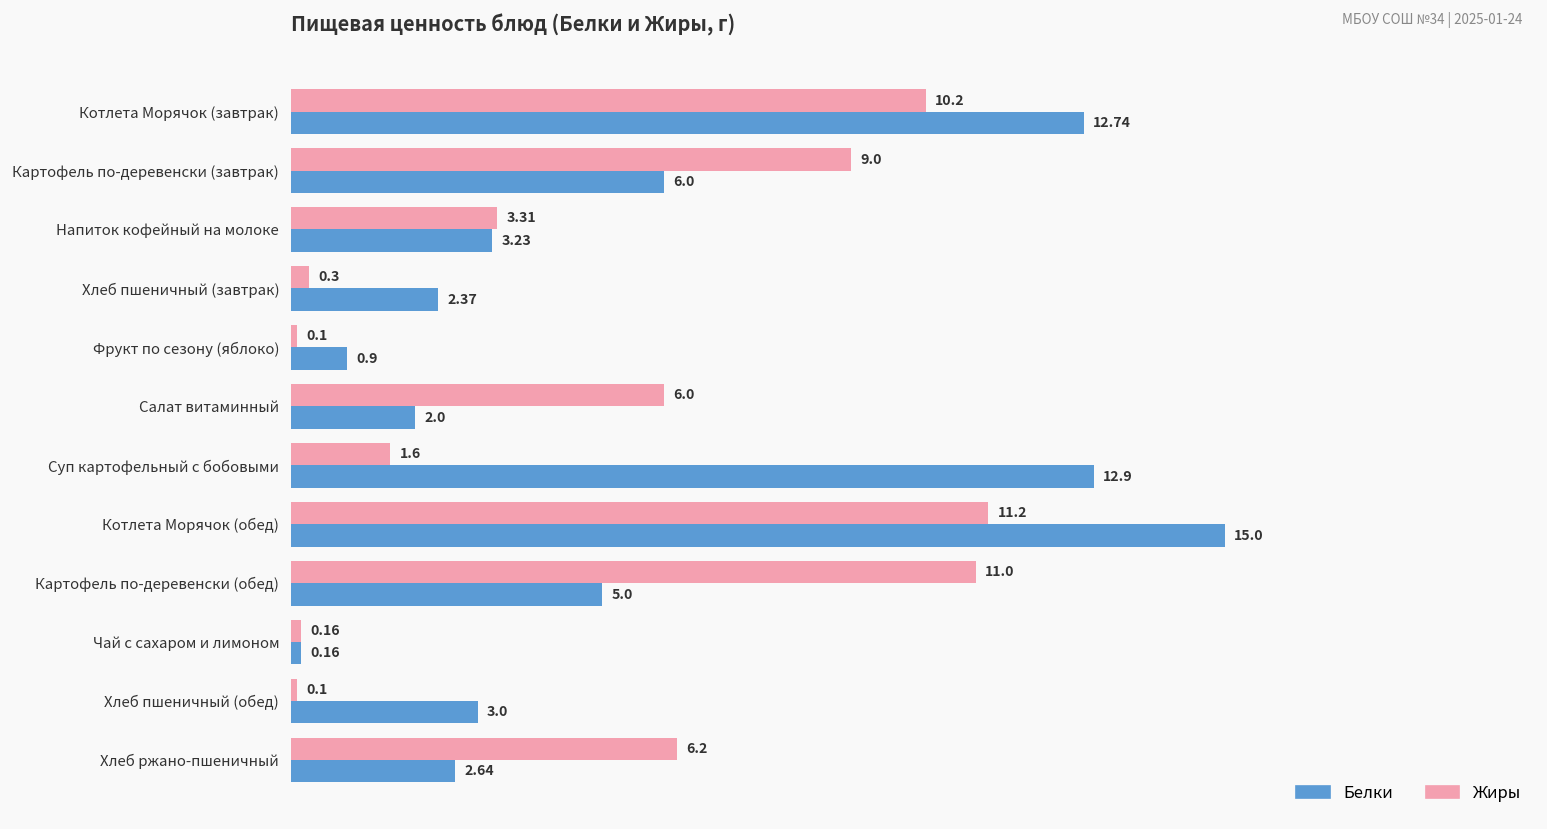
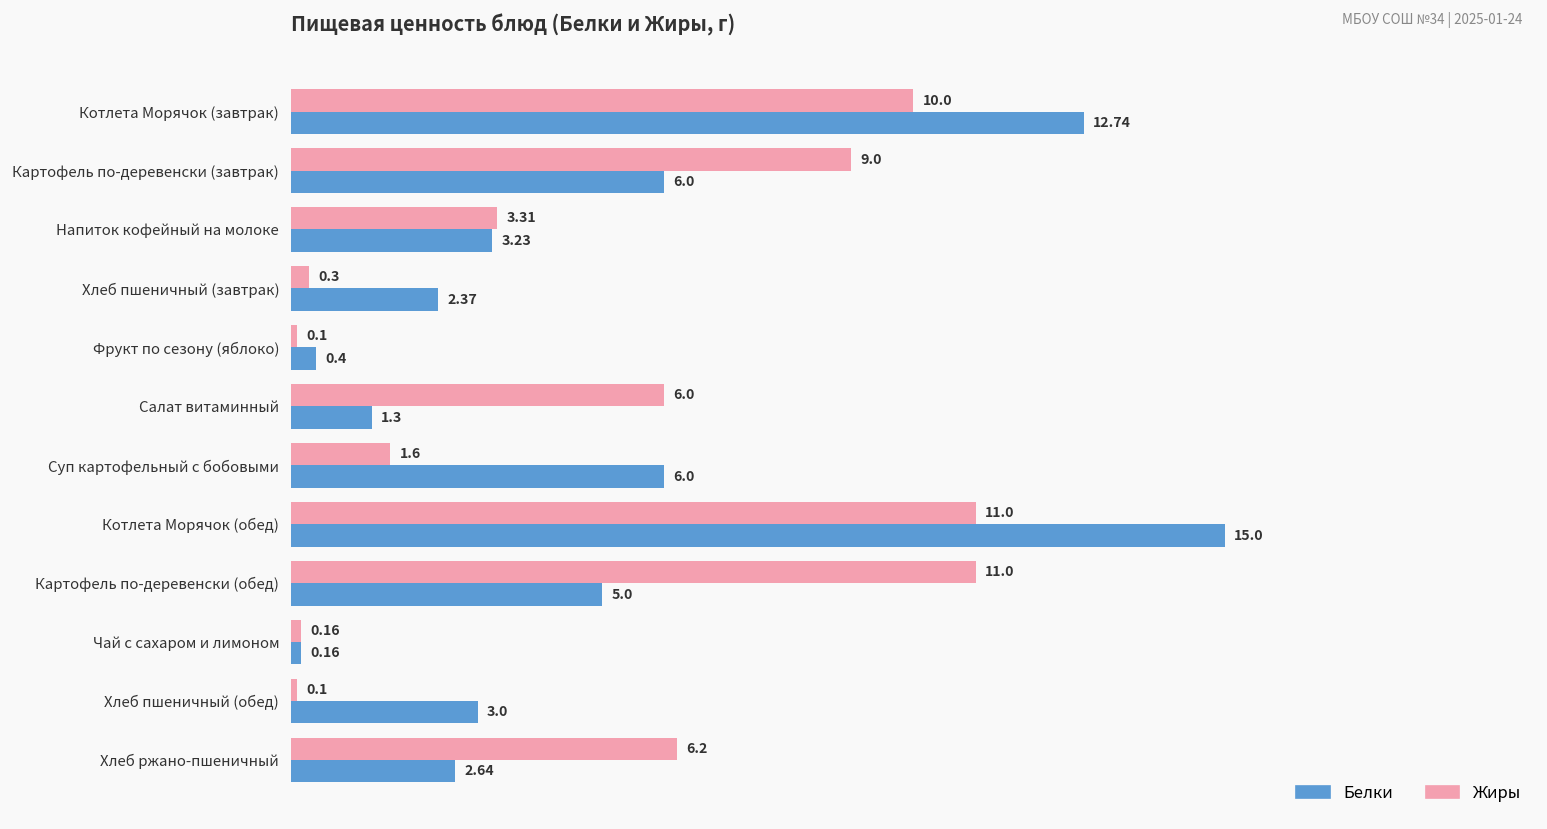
Жиры, Котлета Морячок (завтрак): 10.2 -> 10.0
Белки, Фрукт по сезону (яблоко): 0.9 -> 0.4
Белки, Салат витаминный: 2.0 -> 1.3
Белки, Суп картофельный с бобовыми: 12.9 -> 6.0
Жиры, Котлета Морячок (обед): 11.2 -> 11.0
